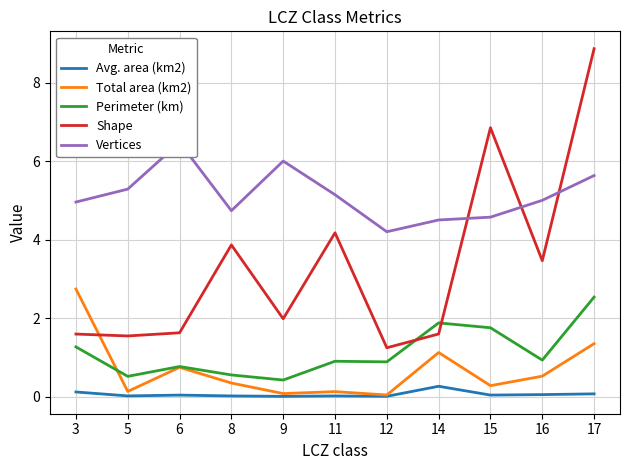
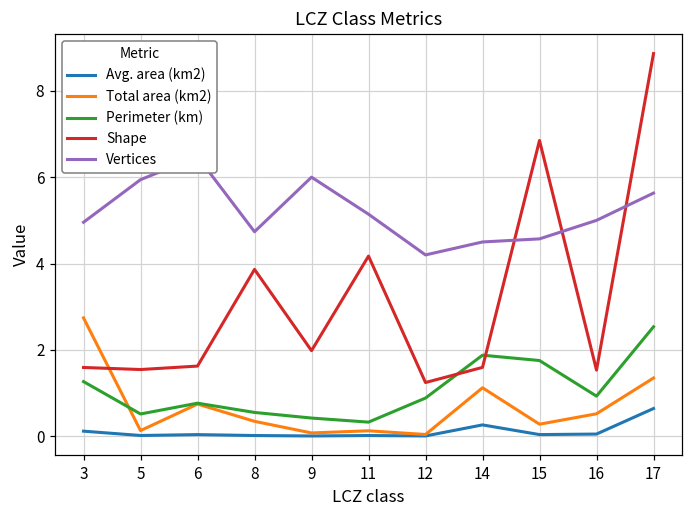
Vertices, 5: 5.3 -> 5.9
Perimeter (km), 11: 0.9 -> 0.3
Shape, 16: 3.5 -> 1.5
Avg. area (km2), 17: 0.1 -> 0.6
